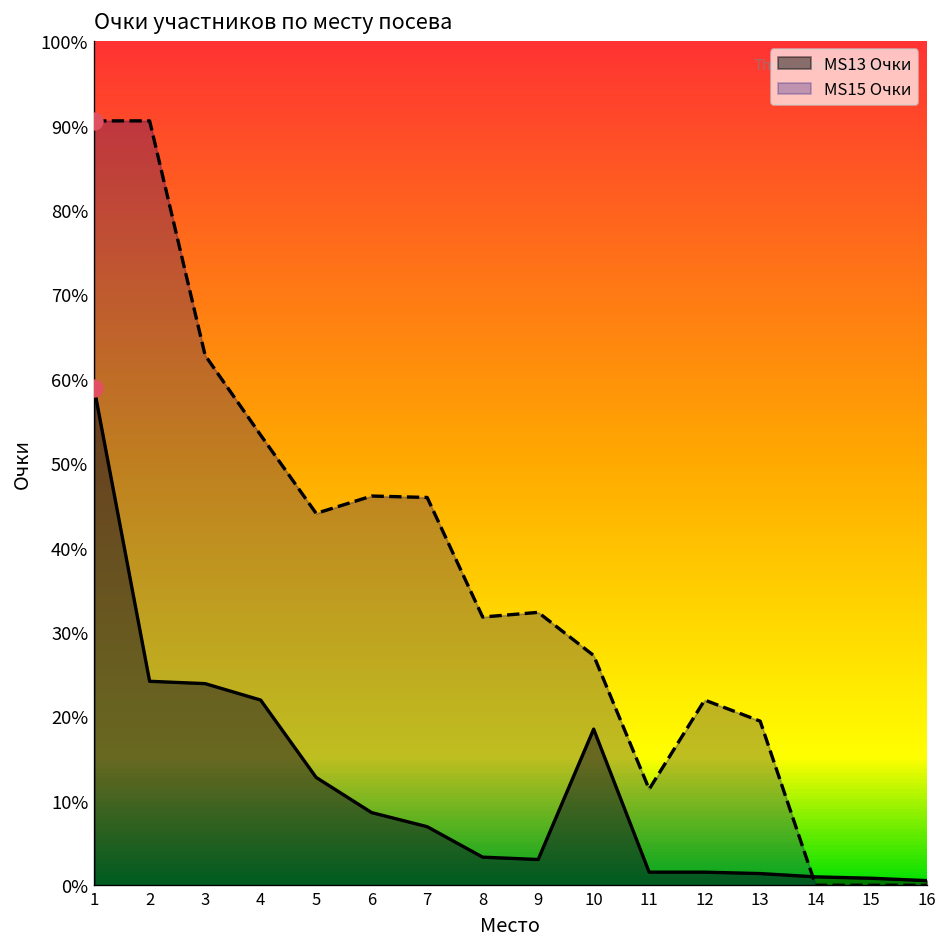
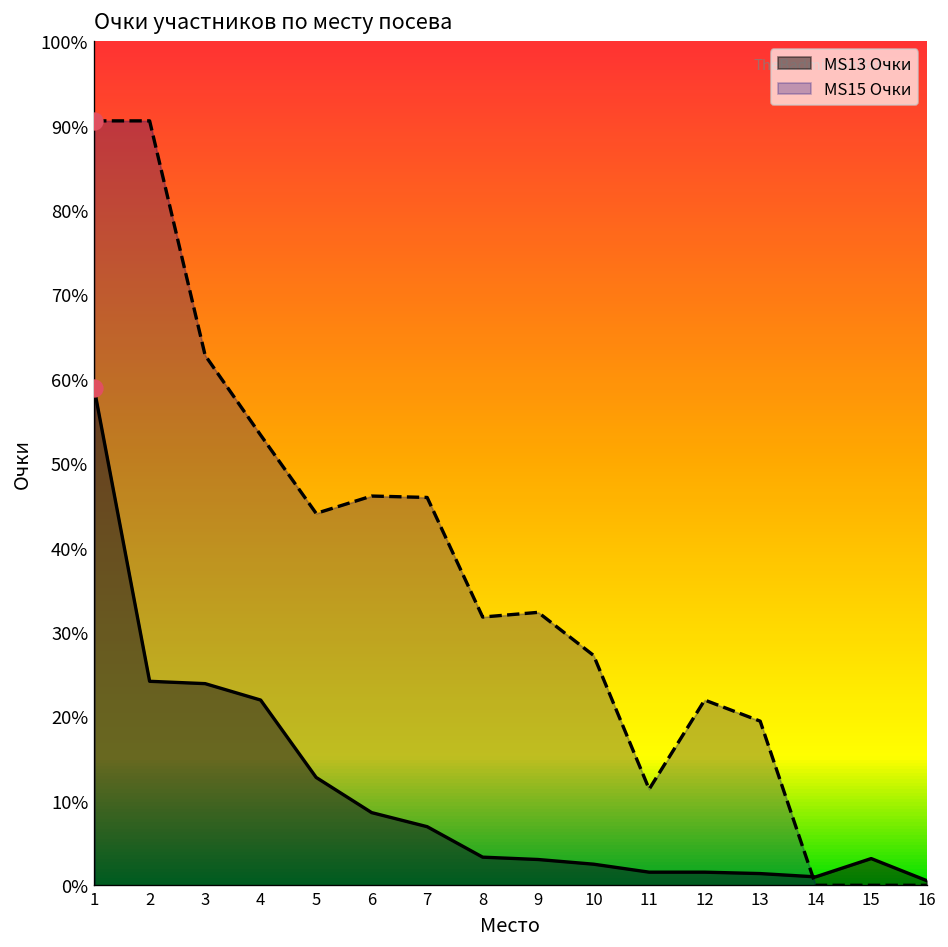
MS13 Очки, 10: 19% -> 3%
MS13 Очки, 15: 1% -> 3%
